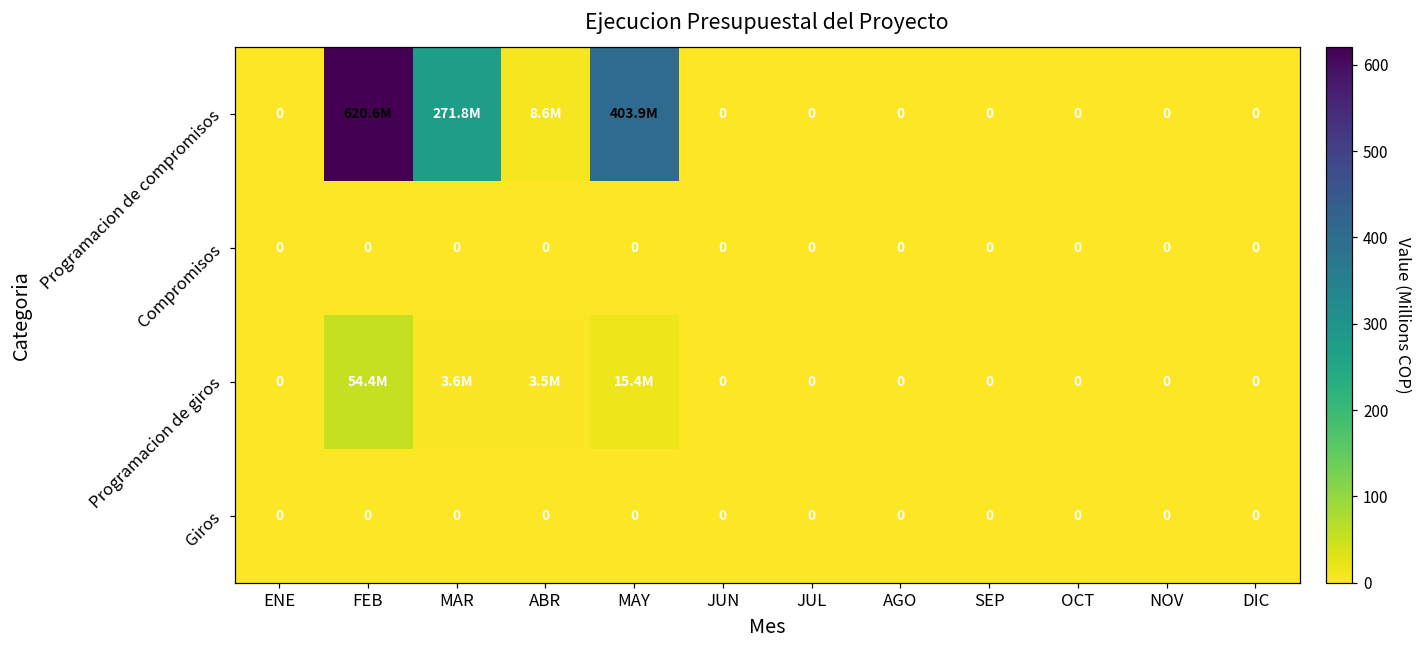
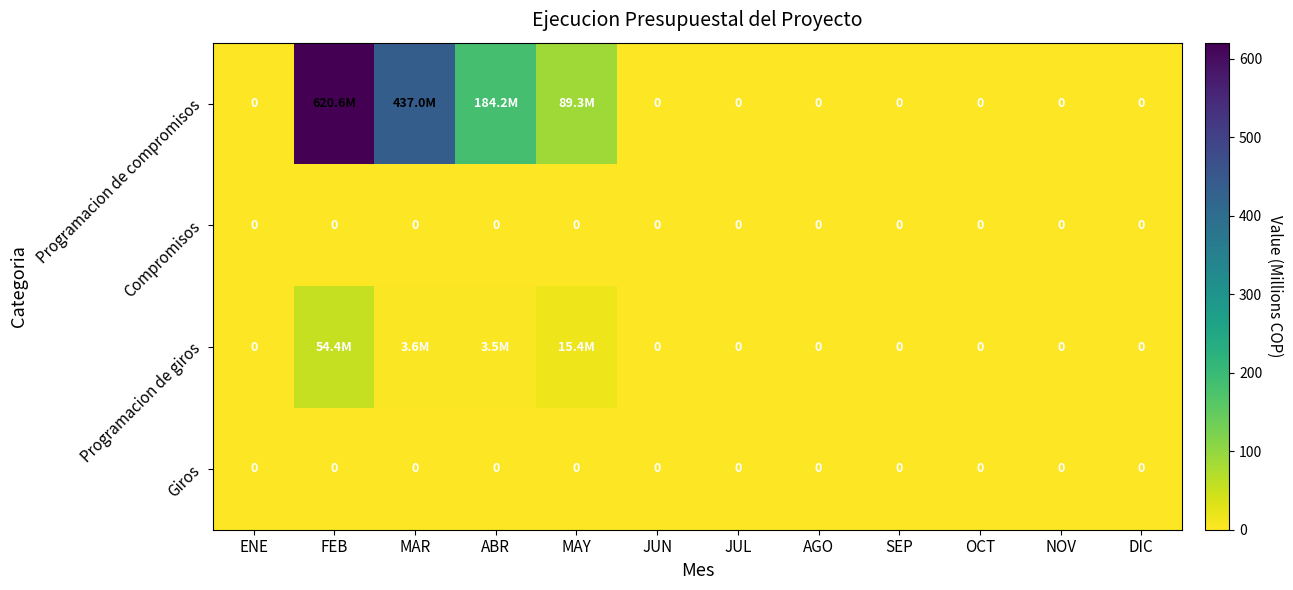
Programacion de compromisos, MAR: 271.8M -> 437.0M
Programacion de compromisos, ABR: 8.6M -> 184.2M
Programacion de compromisos, MAY: 403.9M -> 89.3M
